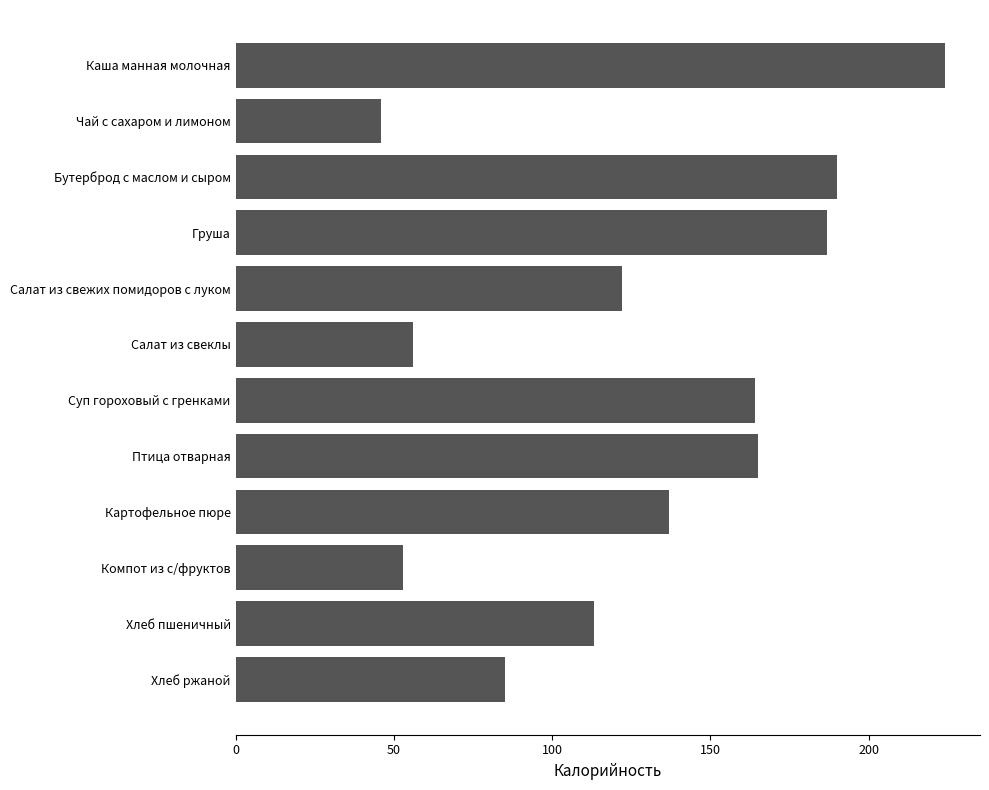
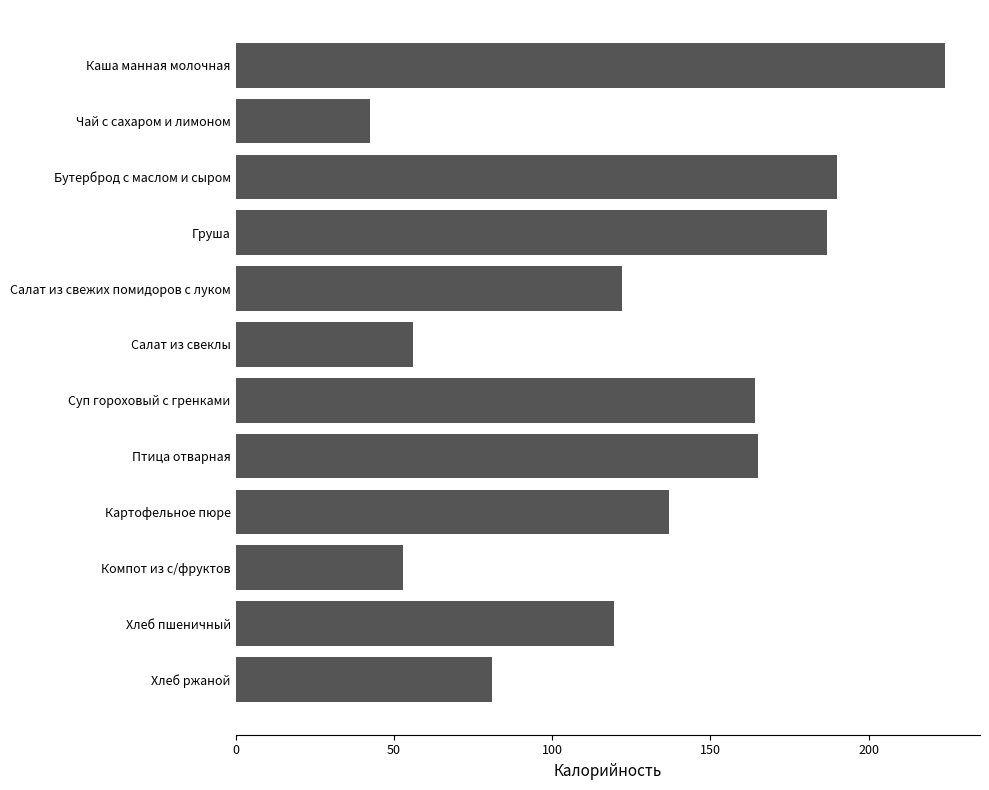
Чай с сахаром и лимоном: 46 -> 43
Хлеб пшеничный: 113 -> 120
Хлеб ржаной: 85 -> 81
